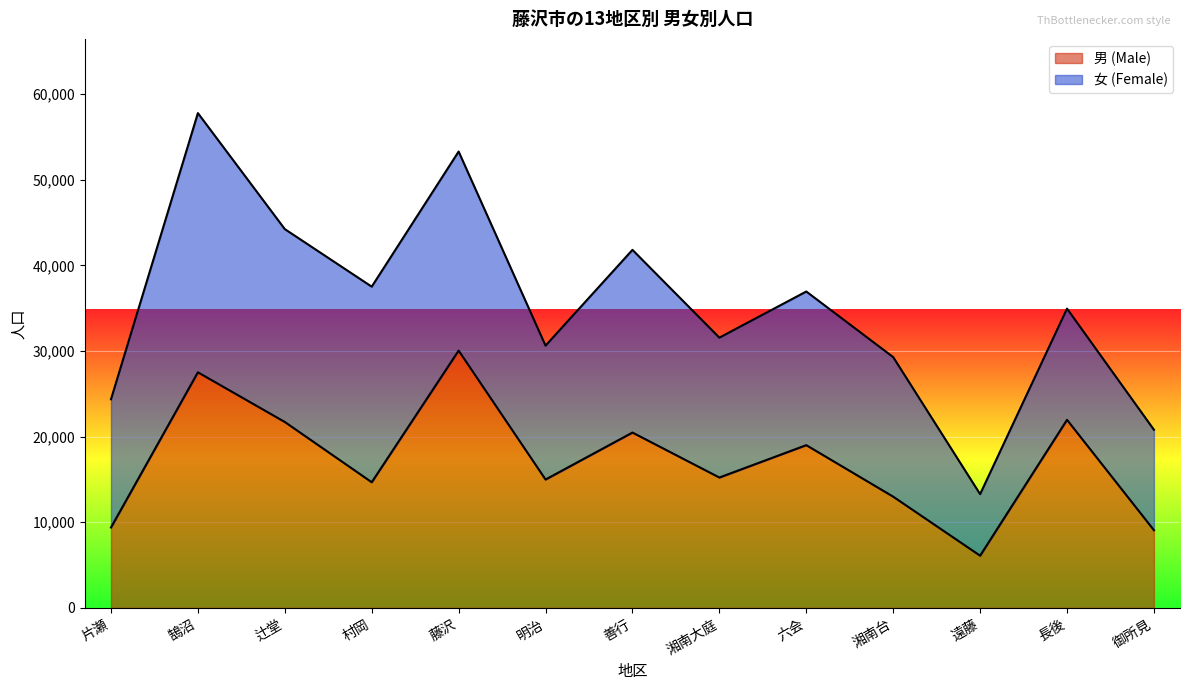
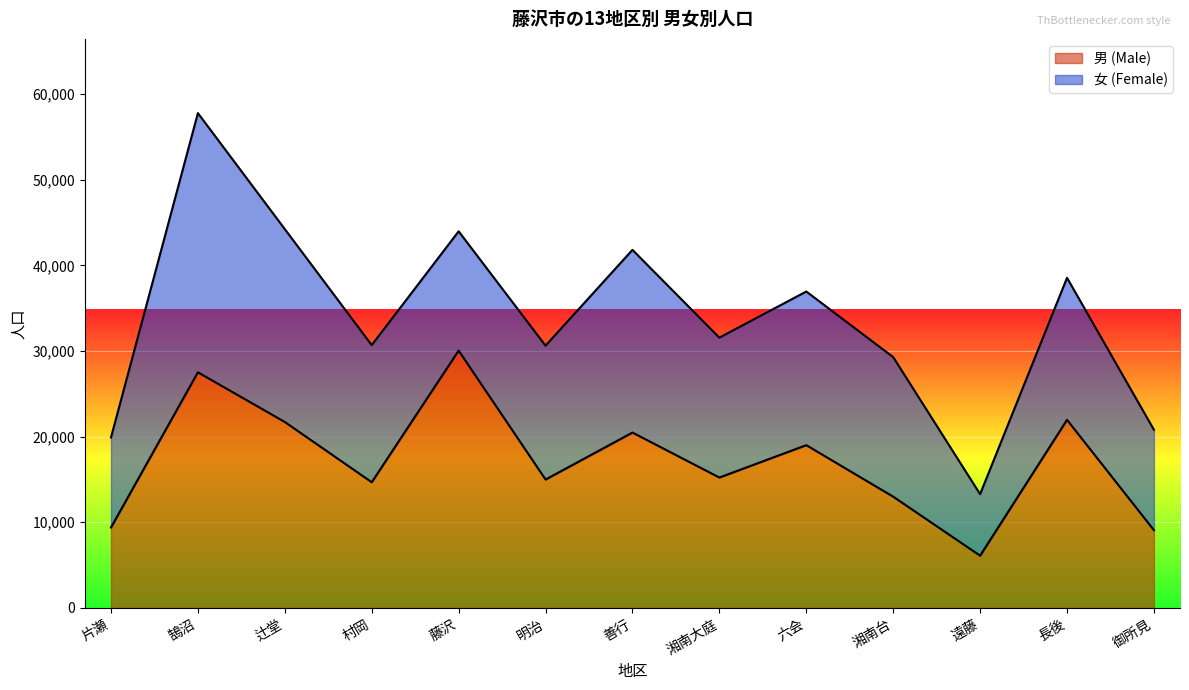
女 (Female), 片瀬: 15,000 -> 11,000
女 (Female), 村岡: 23,000 -> 16,000
女 (Female), 藤沢: 23,000 -> 14,000
女 (Female), 長後: 13,000 -> 17,000
